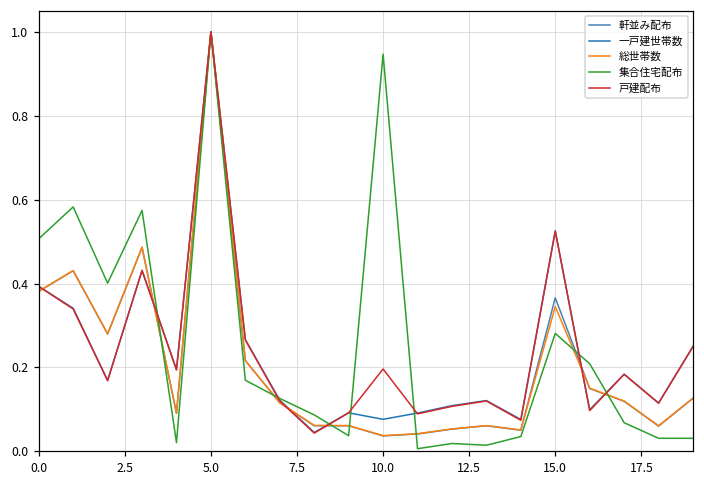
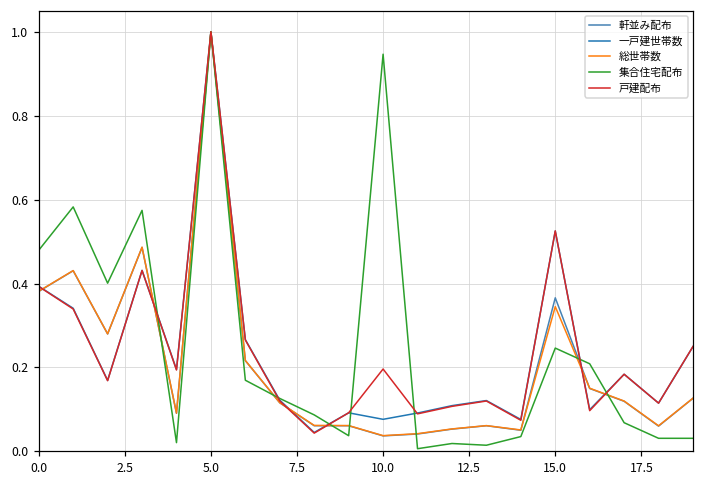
集合住宅配布, 0.0: 0.51 -> 0.48
集合住宅配布, 15.0: 0.28 -> 0.25
